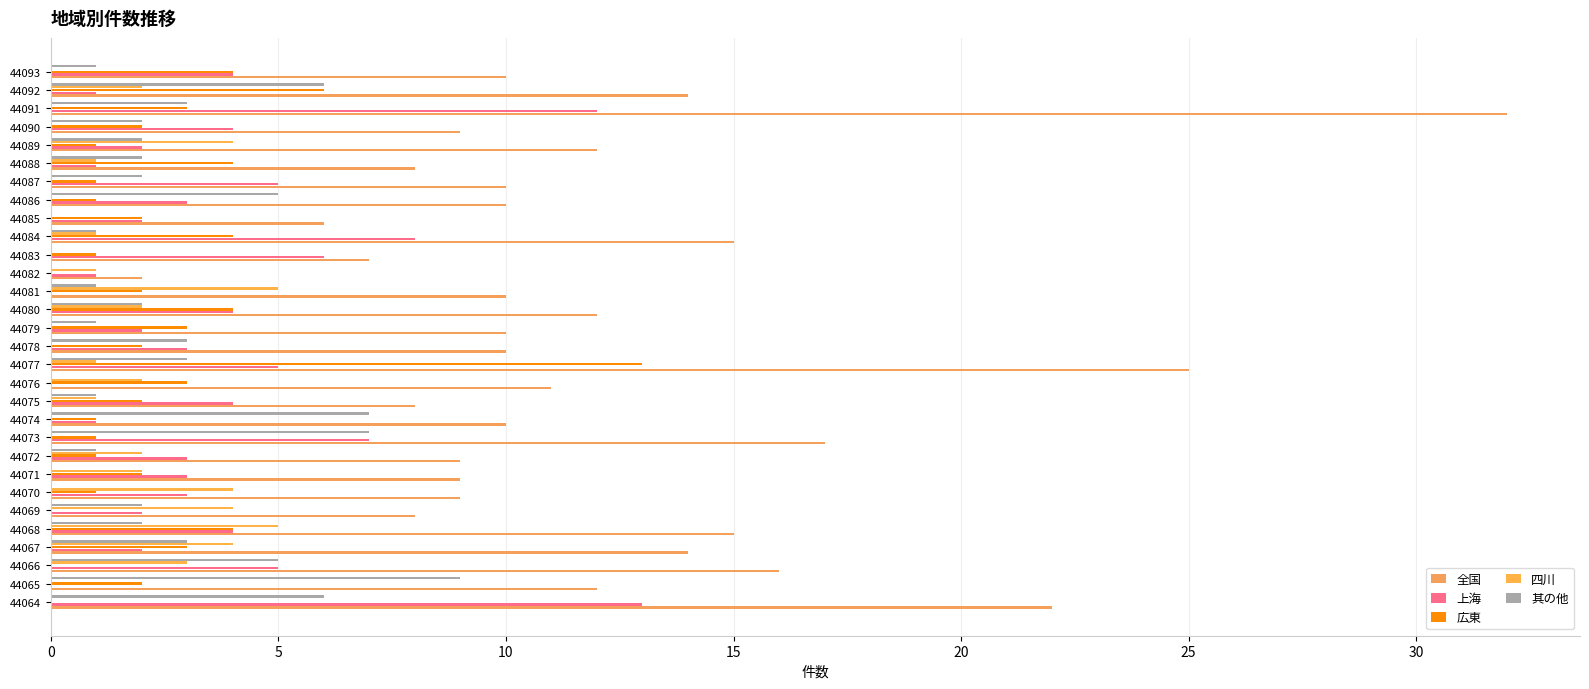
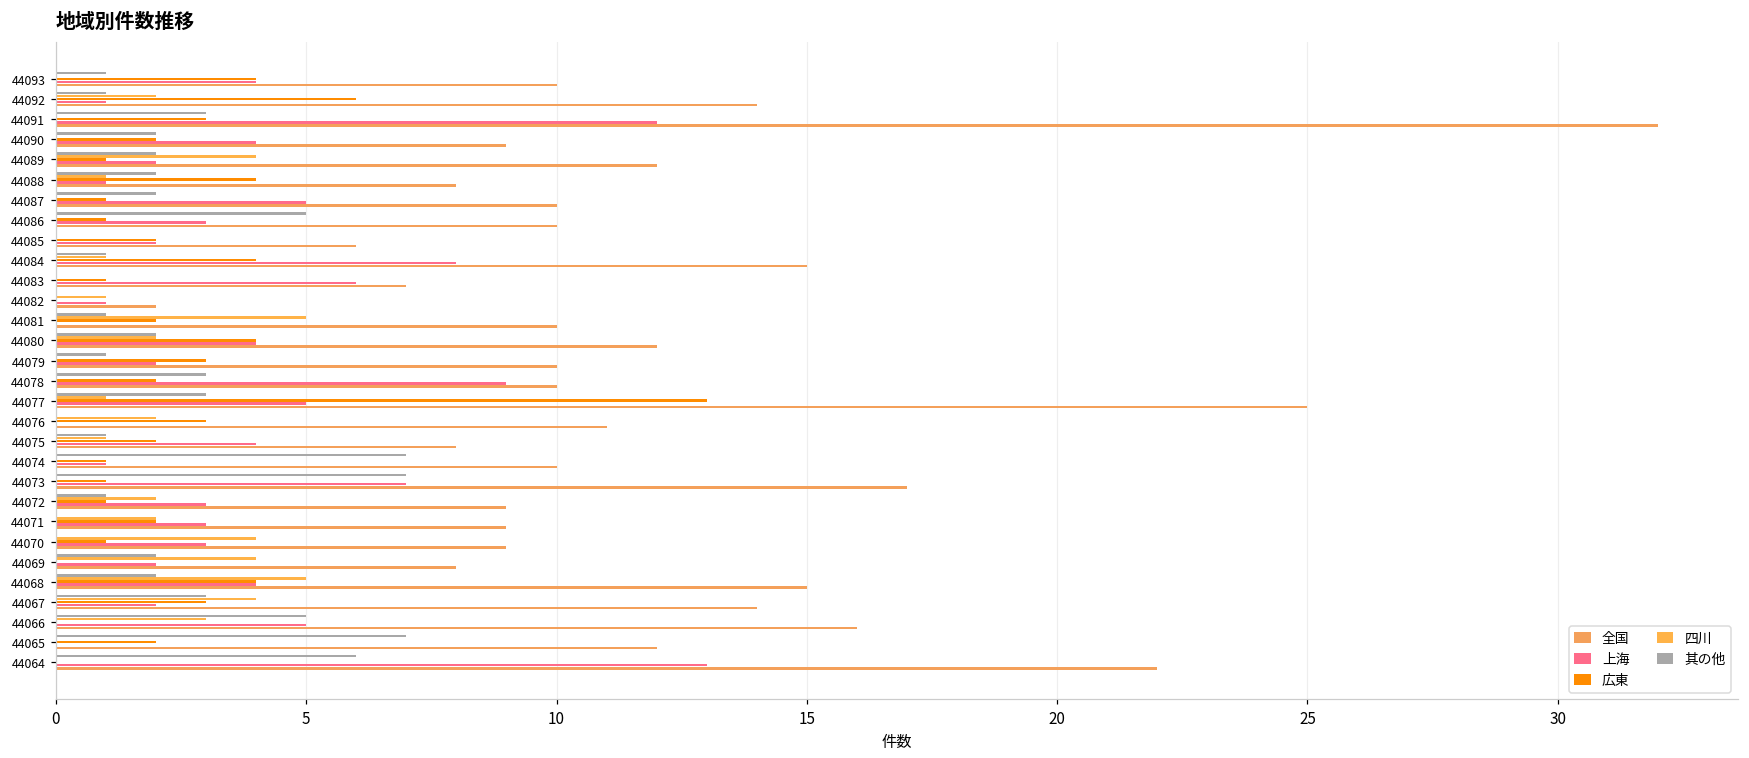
其の他, 44092: 6 -> 1
上海, 44078: 3 -> 9
其の他, 44065: 9 -> 7
